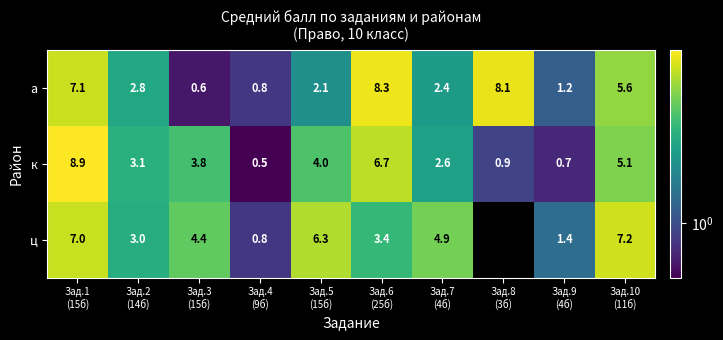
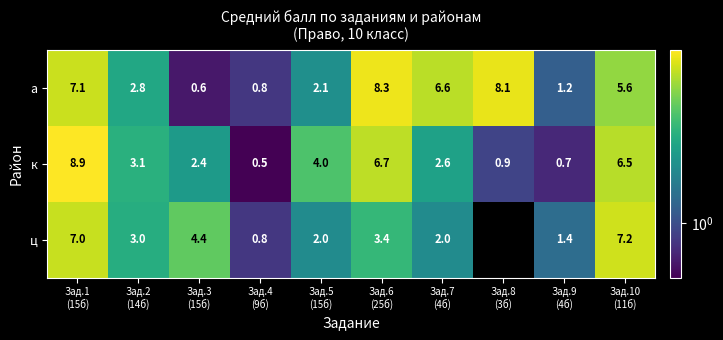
а, Зад.7 (4б): 2.4 -> 6.6
к, Зад.3 (15б): 3.8 -> 2.4
к, Зад.10 (11б): 5.1 -> 6.5
ц, Зад.5 (15б): 6.3 -> 2.0
ц, Зад.7 (4б): 4.9 -> 2.0
